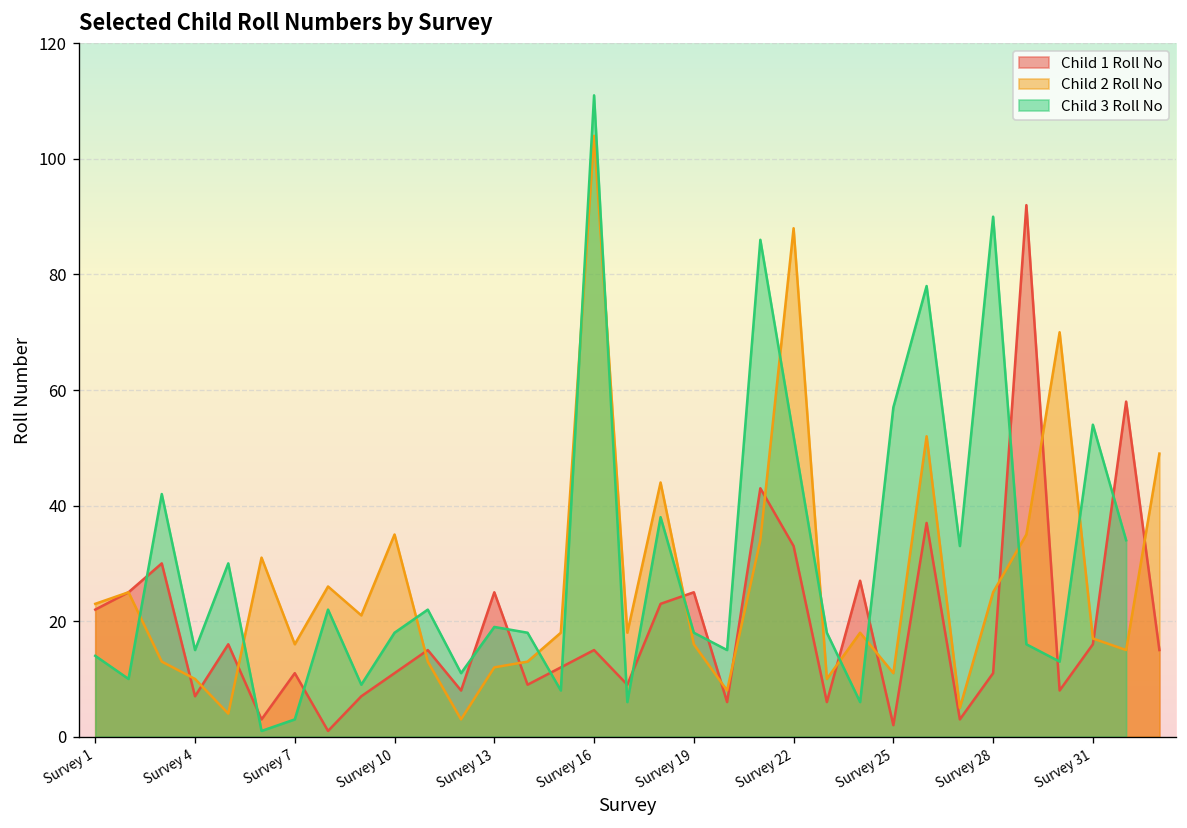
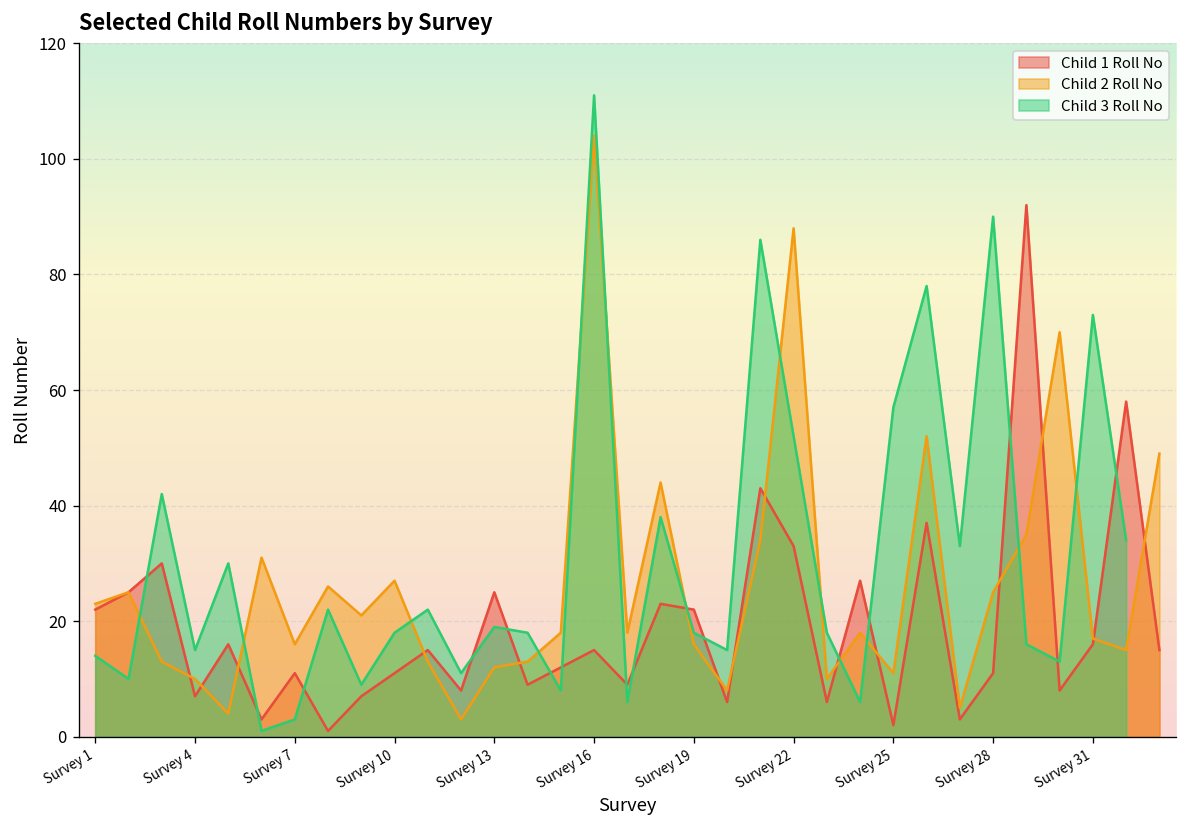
Child 2 Roll No, Survey 10: 35 -> 27
Child 1 Roll No, Survey 19: 25 -> 22
Child 3 Roll No, Survey 31: 54 -> 73
